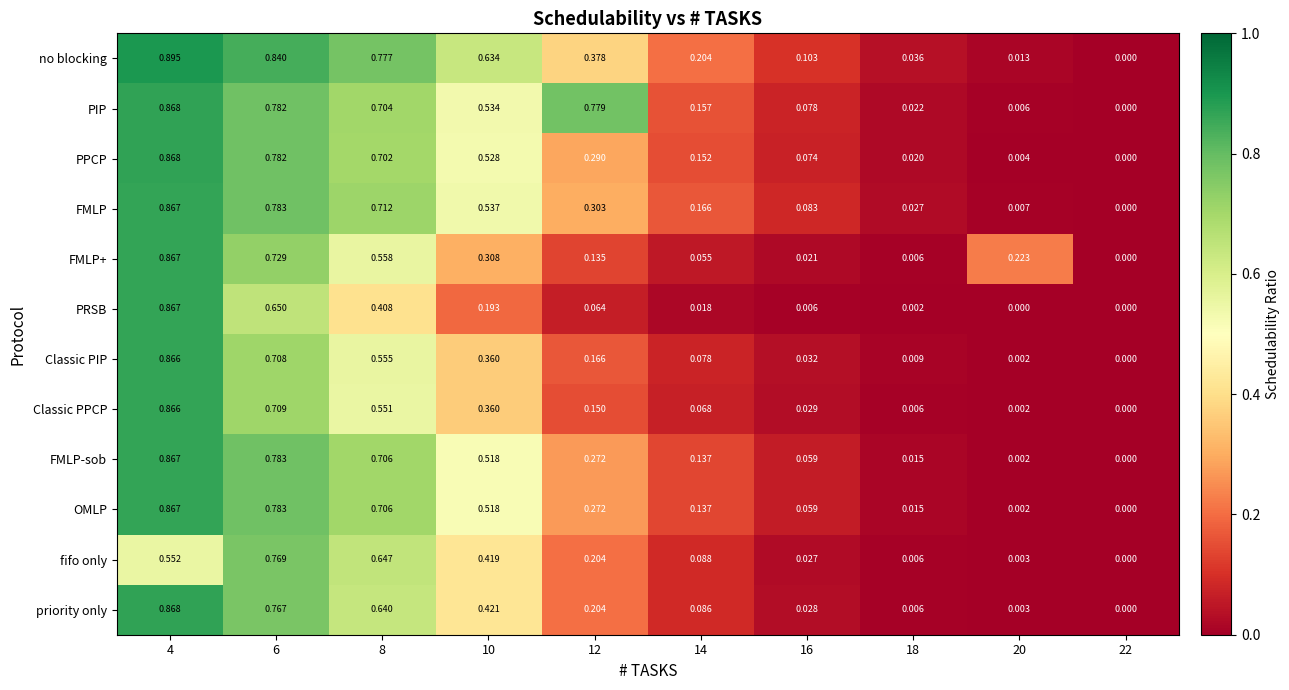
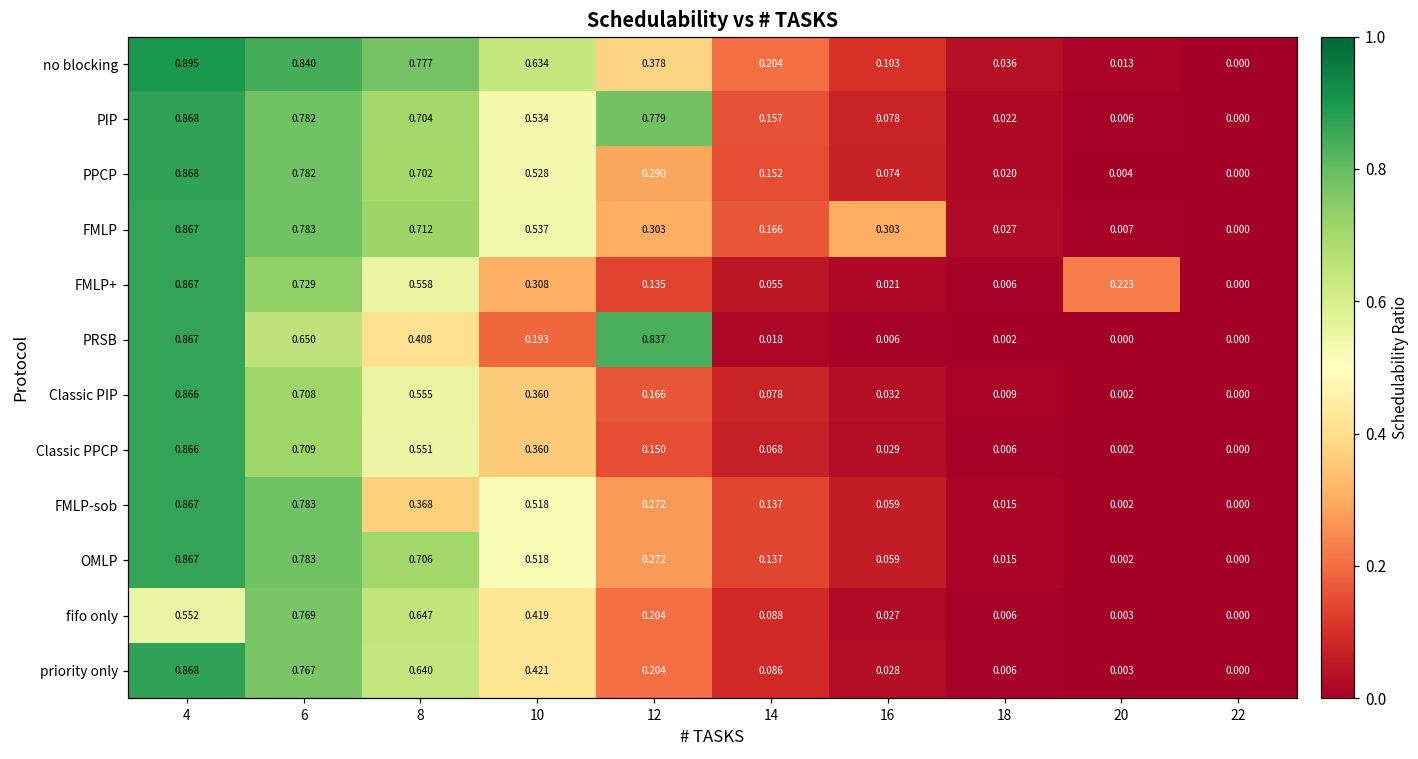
FMLP, 16: 0.083 -> 0.303
PRSB, 12: 0.064 -> 0.837
FMLP-sob, 8: 0.706 -> 0.368
